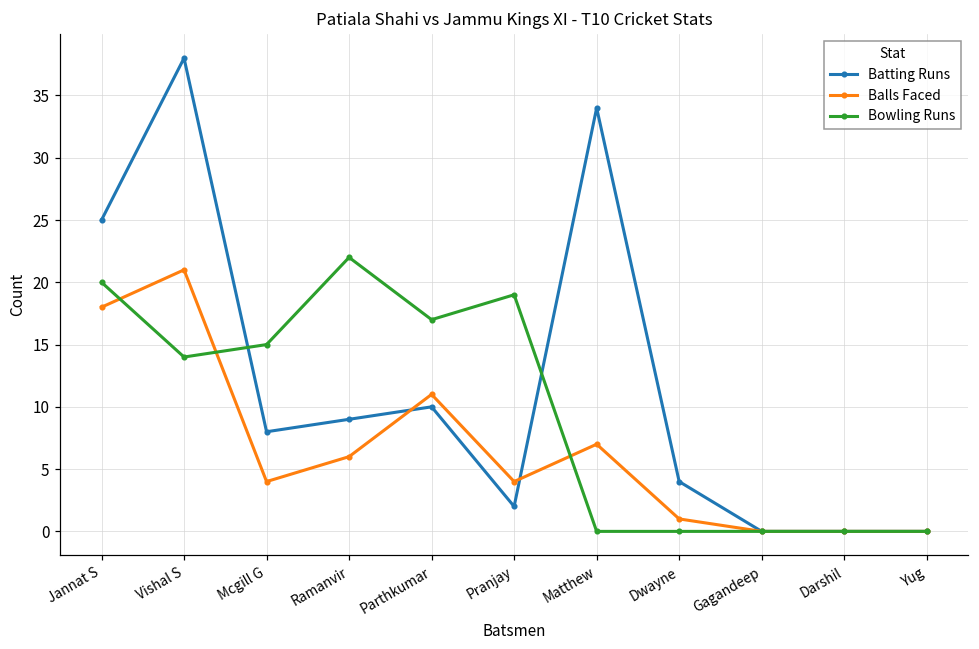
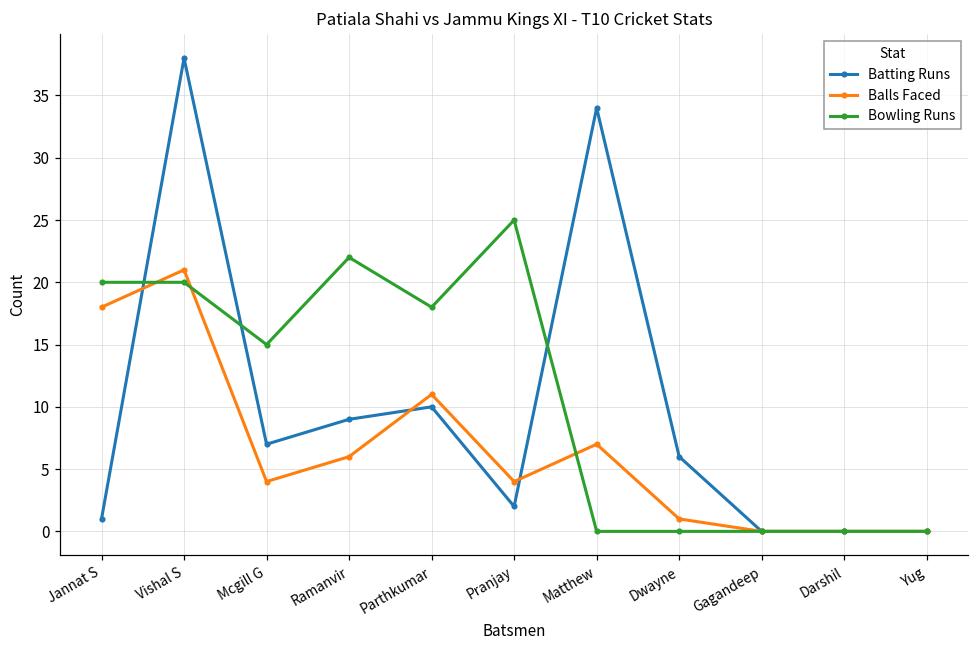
Batting Runs, Jannat S: 25 -> 1
Bowling Runs, Vishal S: 14 -> 20
Batting Runs, Mcgill G: 8 -> 7
Bowling Runs, Parthkumar: 17 -> 18
Bowling Runs, Pranjay: 19 -> 25
Batting Runs, Dwayne: 4 -> 6
